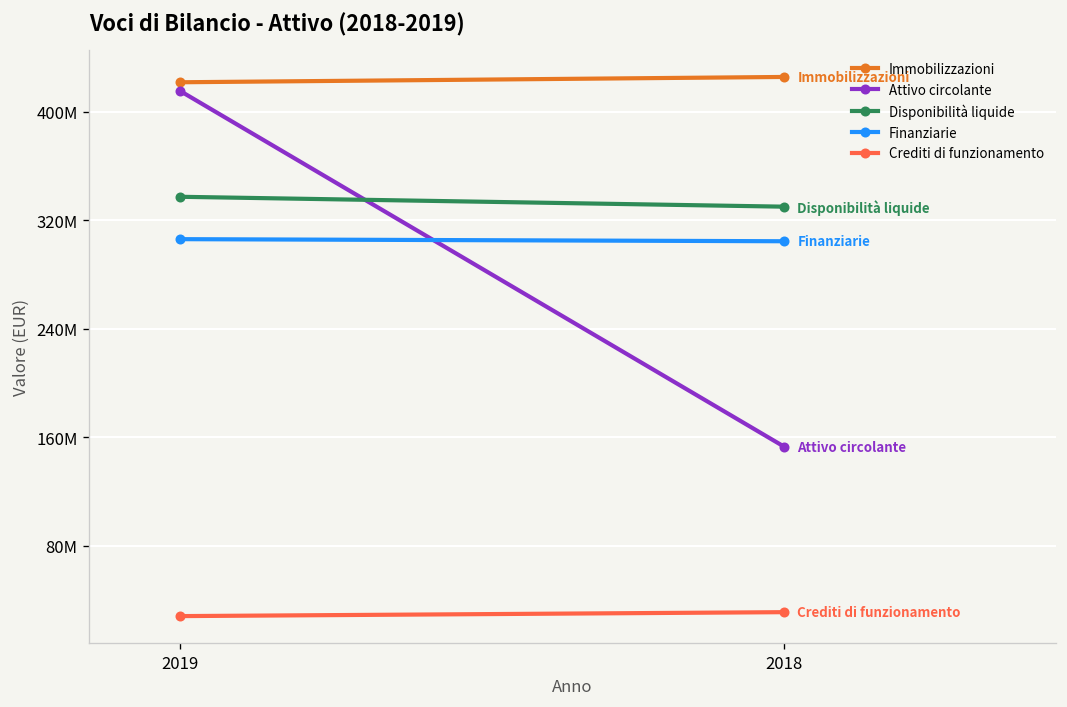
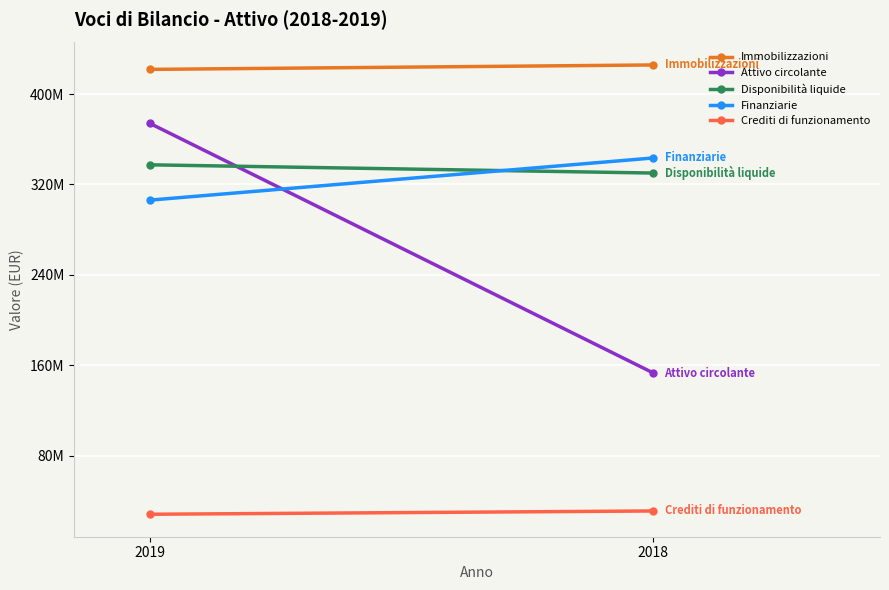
Attivo circolante, 2019: 416000000 -> 374000000
Finanziarie, 2018: 305000000 -> 343000000
